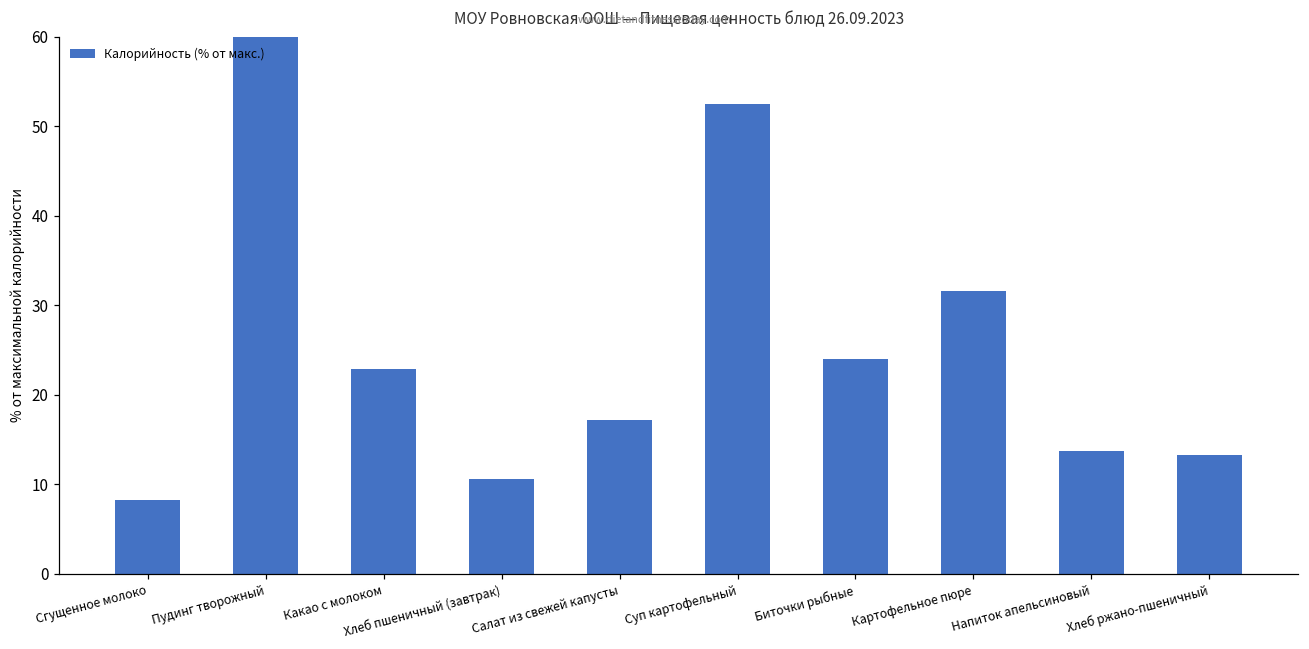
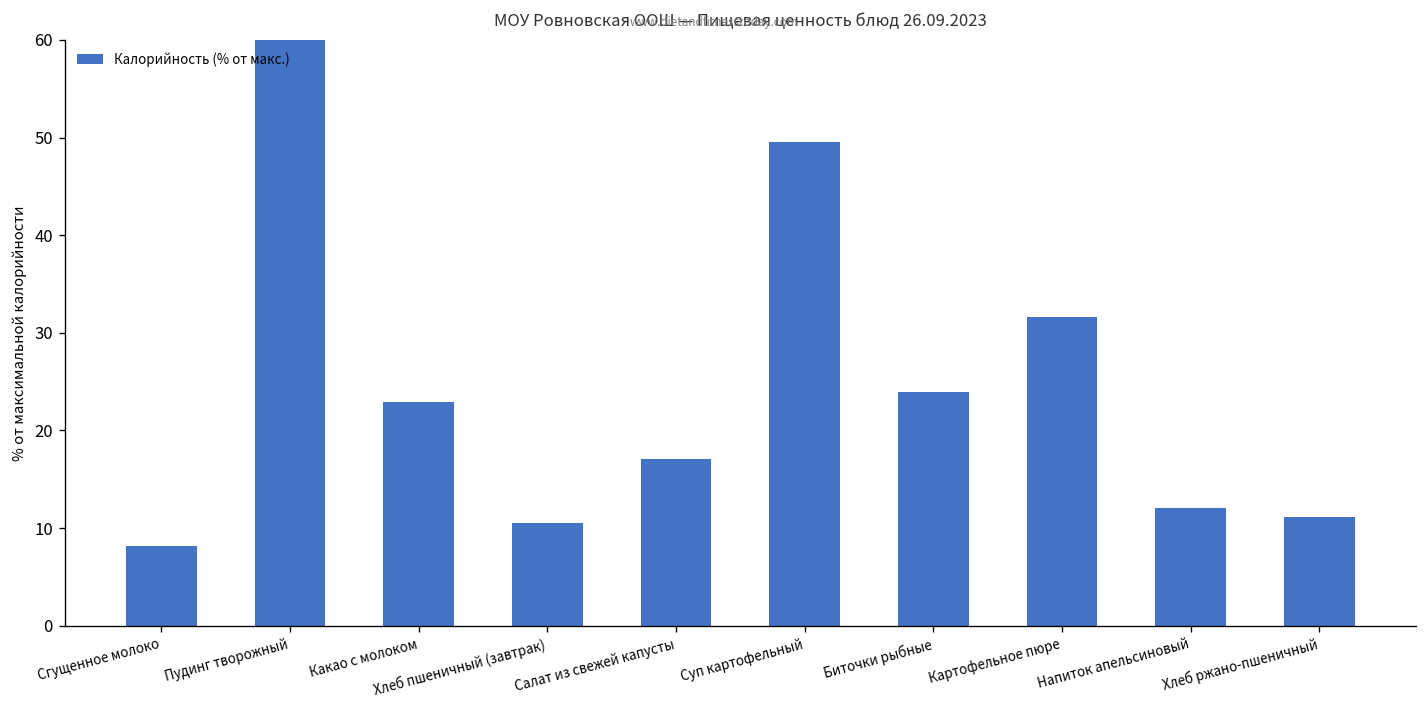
Суп картофельный: 52 -> 50
Напиток апельсиновый: 14 -> 12
Хлеб ржано-пшеничный: 13 -> 11
